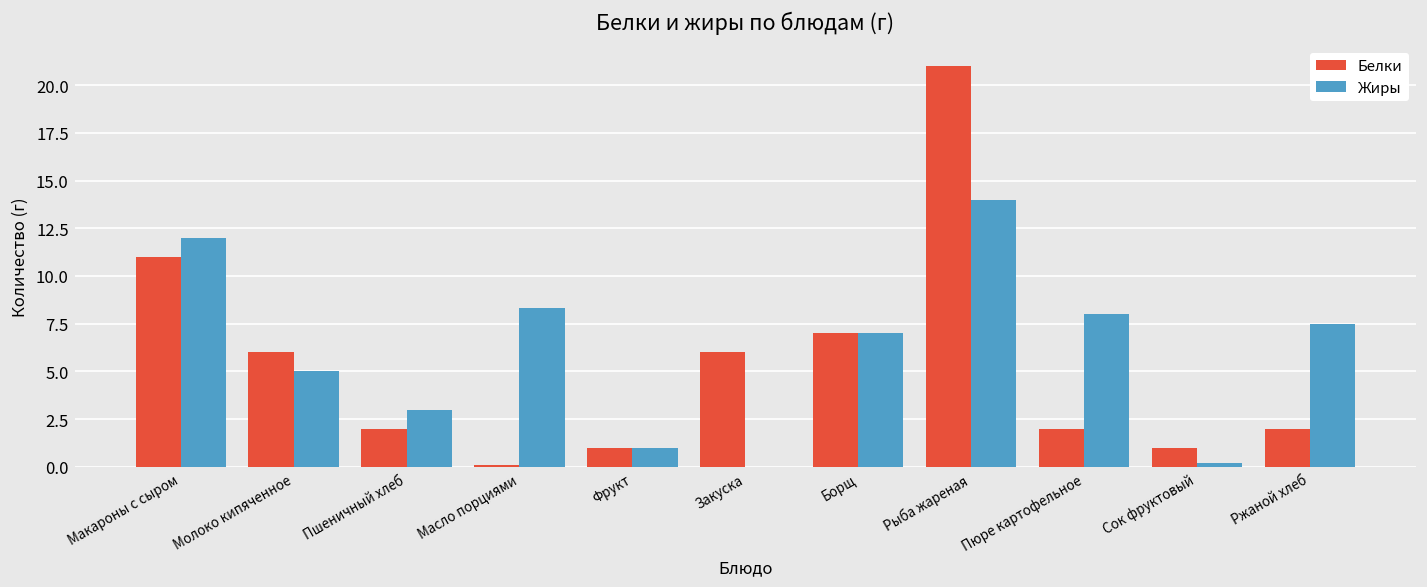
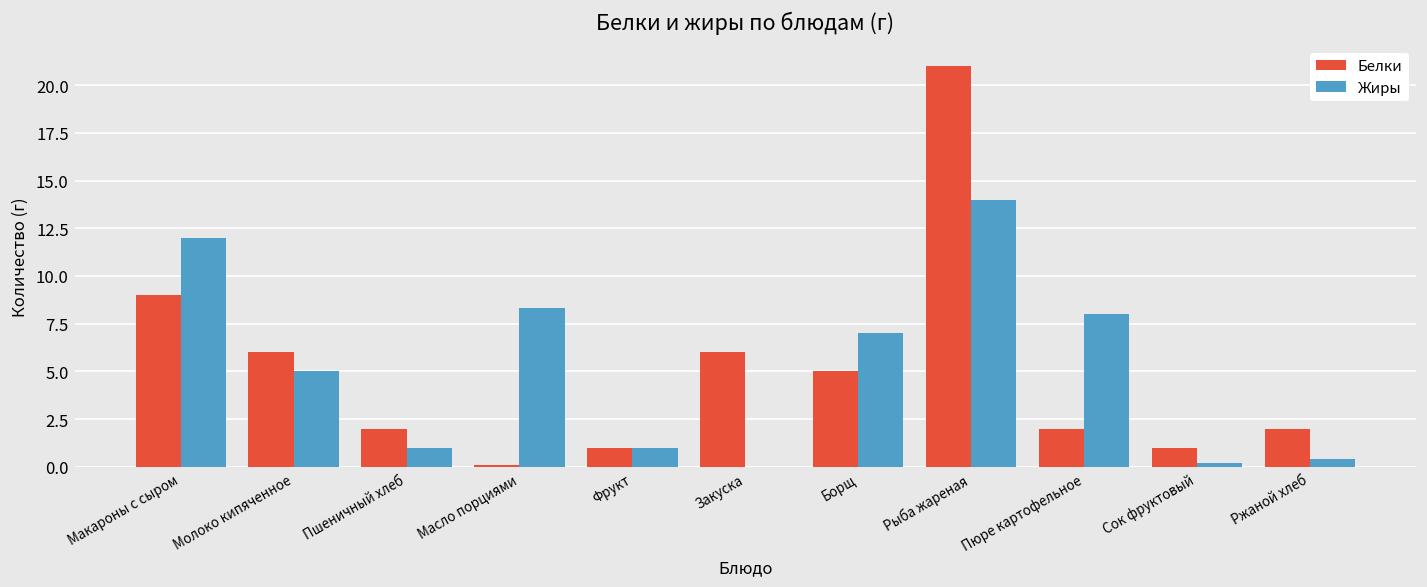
Белки, Макароны с сыром: 11 -> 9
Жиры, Пшеничный хлеб: 3 -> 1
Белки, Борщ: 7 -> 5
Жиры, Ржаной хлеб: 7.5 -> 0.4
